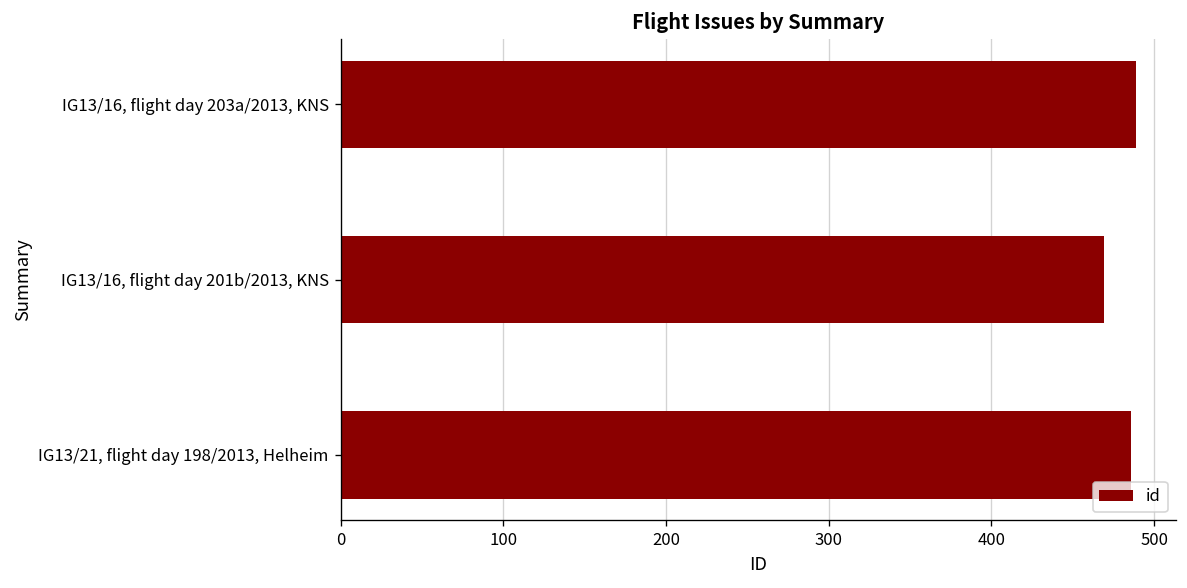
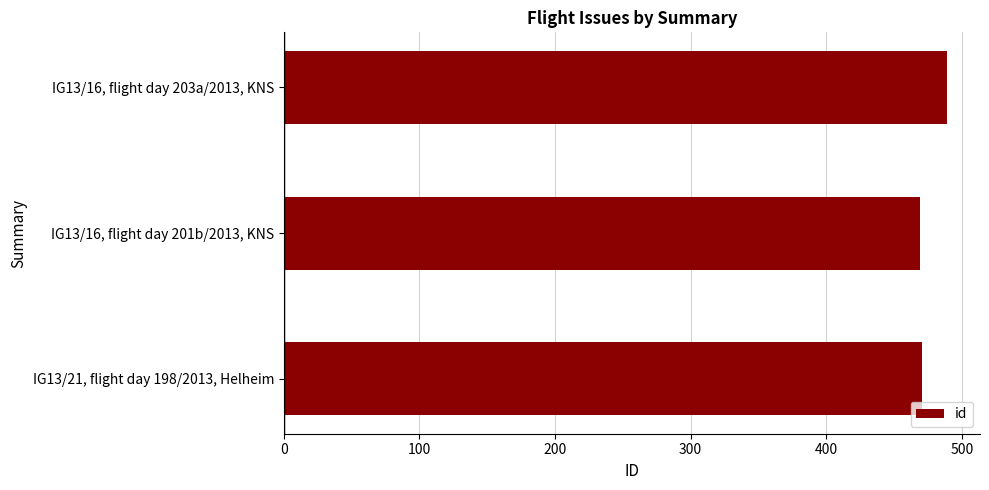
IG13/21, flight day 198/2013, Helheim: 486 -> 471
